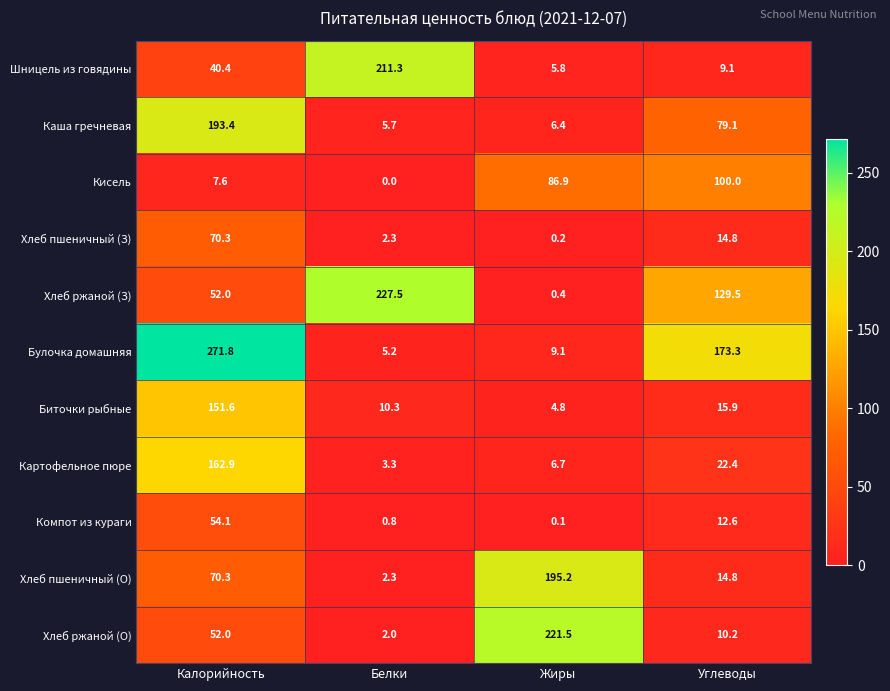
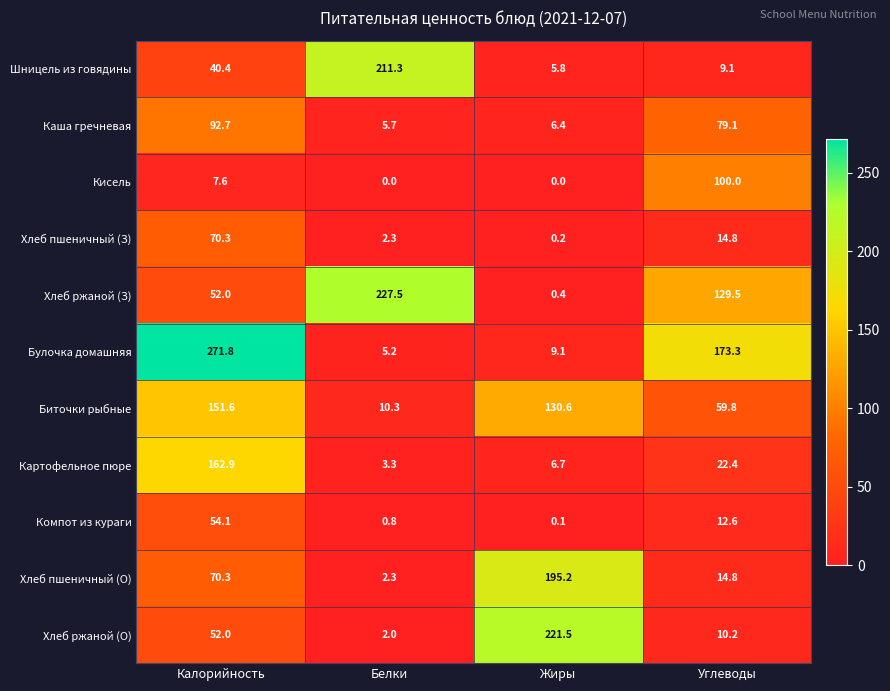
Каша гречневая, Калорийность: 193.4 -> 92.7
Кисель, Жиры: 86.9 -> 0.0
Биточки рыбные, Жиры: 4.8 -> 130.6
Биточки рыбные, Углеводы: 15.9 -> 59.8
